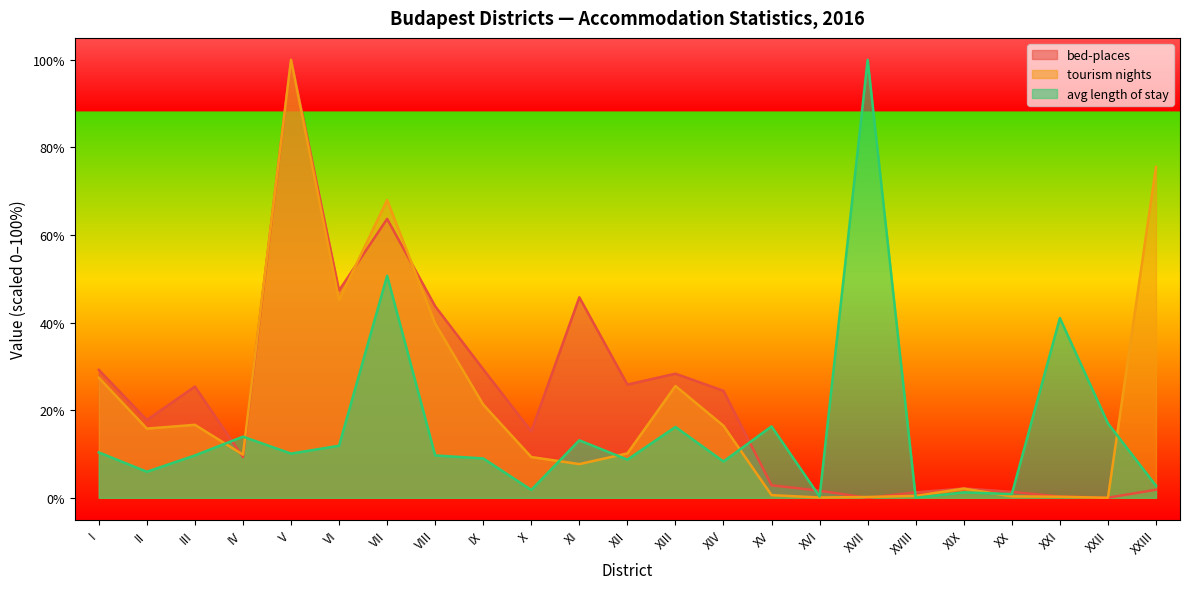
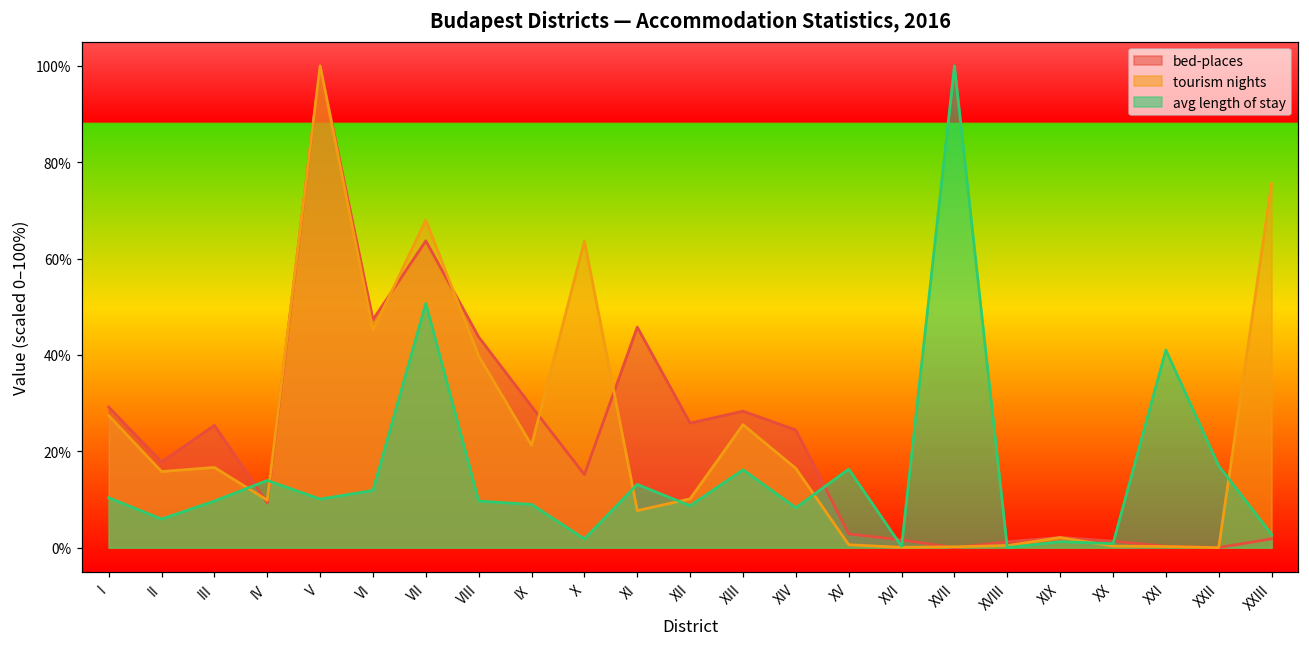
tourism nights, X: 9% -> 64%
